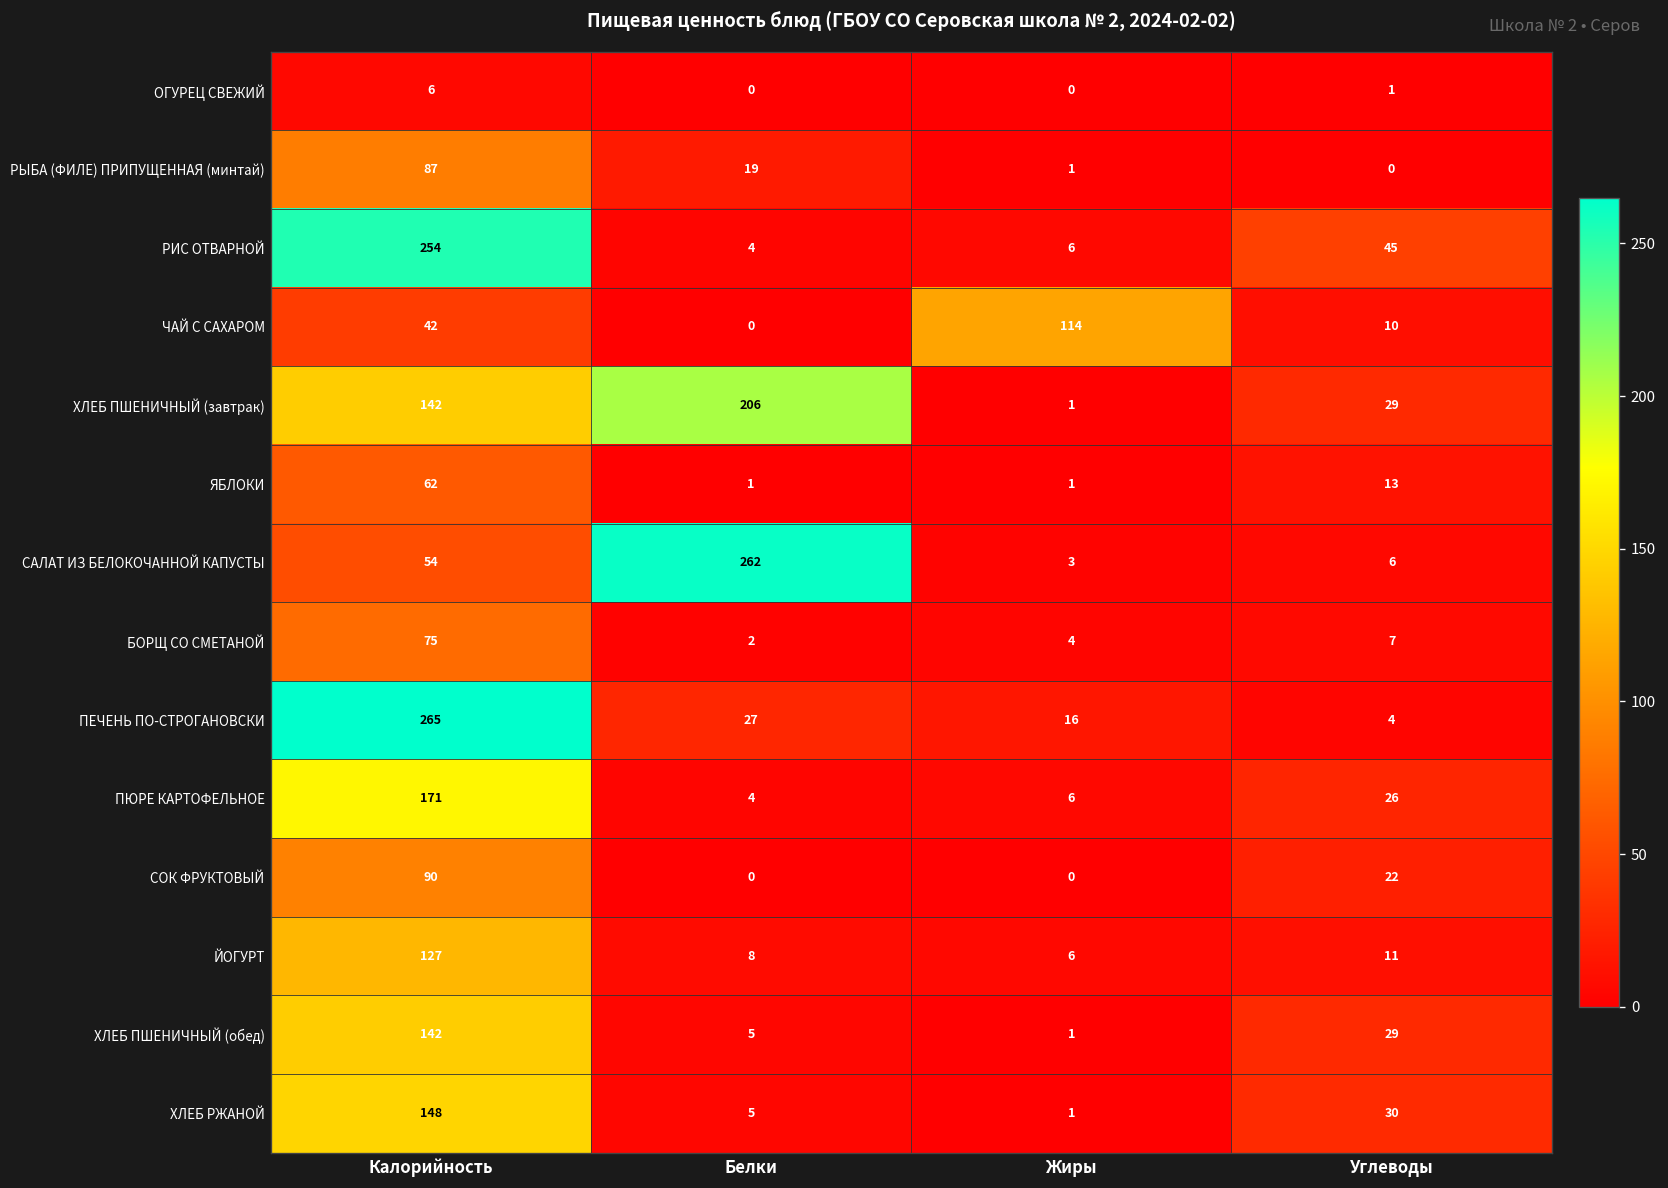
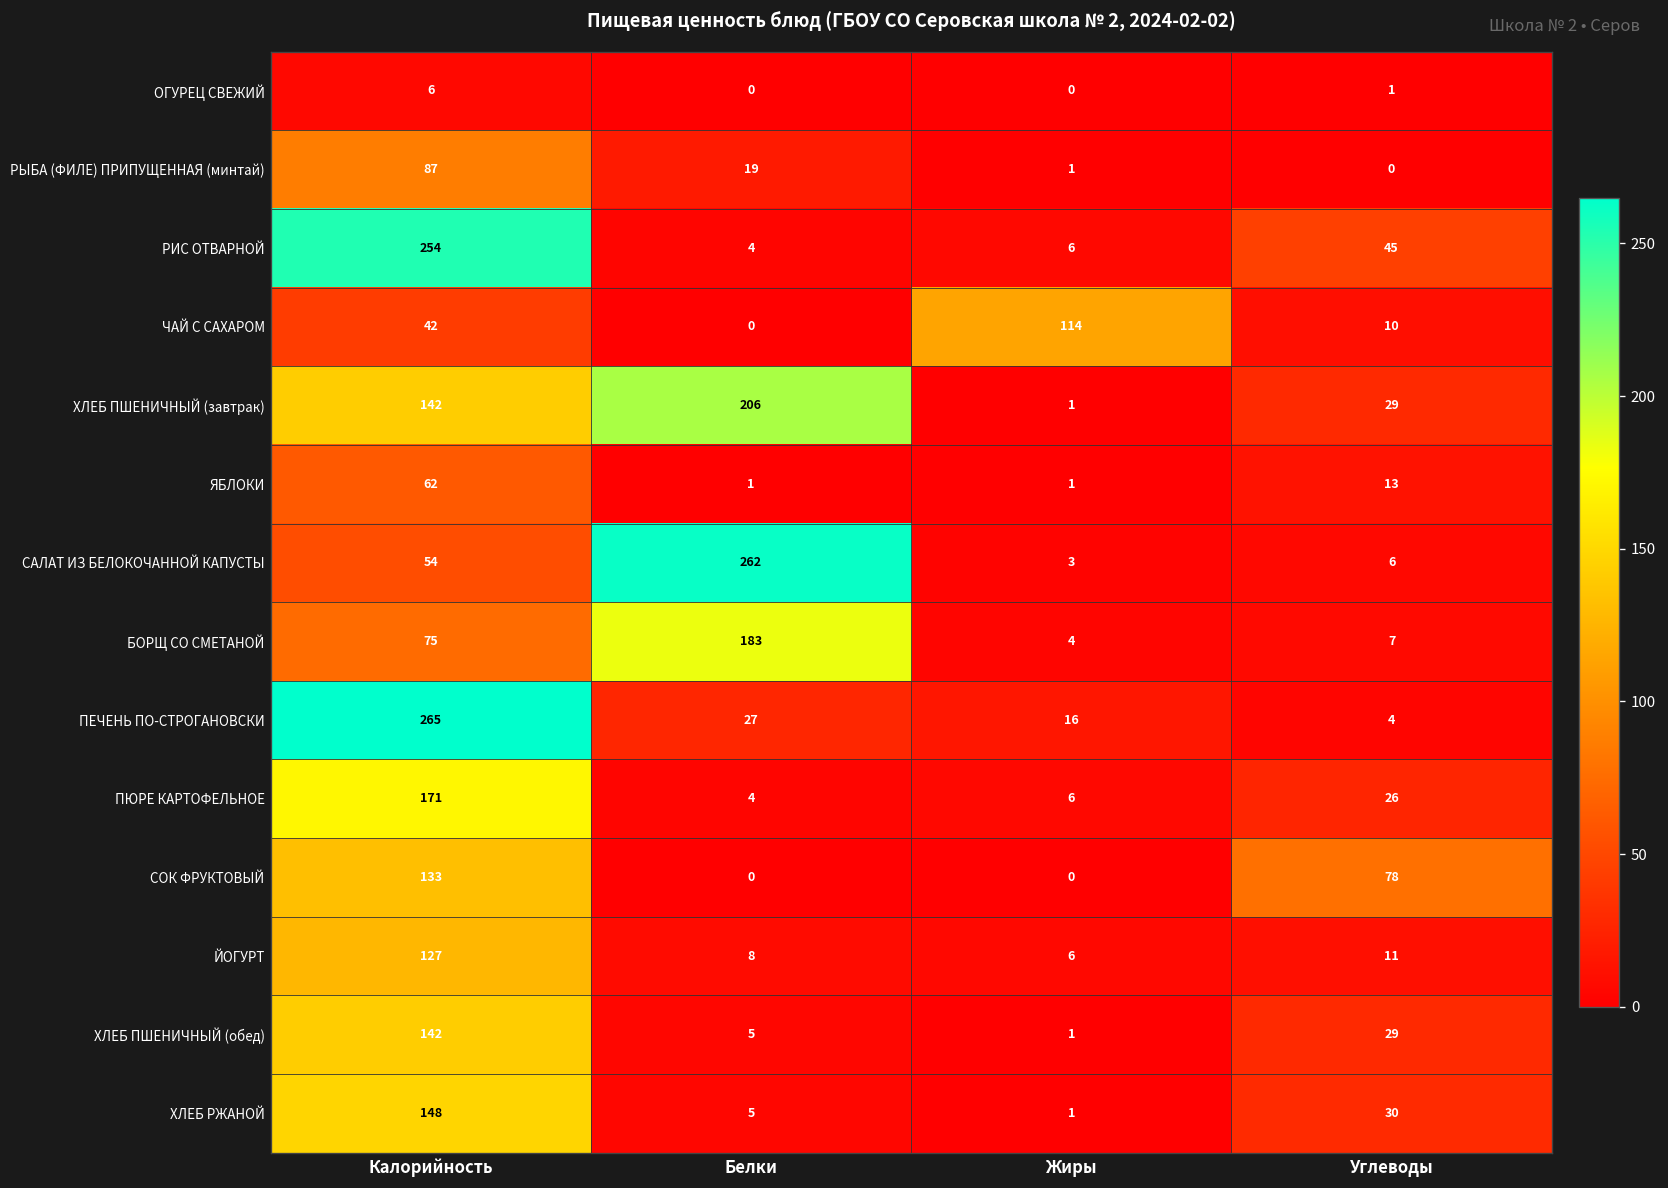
БОРЩ СО СМЕТАНОЙ, Белки: 2 -> 183
СОК ФРУКТОВЫЙ, Калорийность: 90 -> 133
СОК ФРУКТОВЫЙ, Углеводы: 22 -> 78
